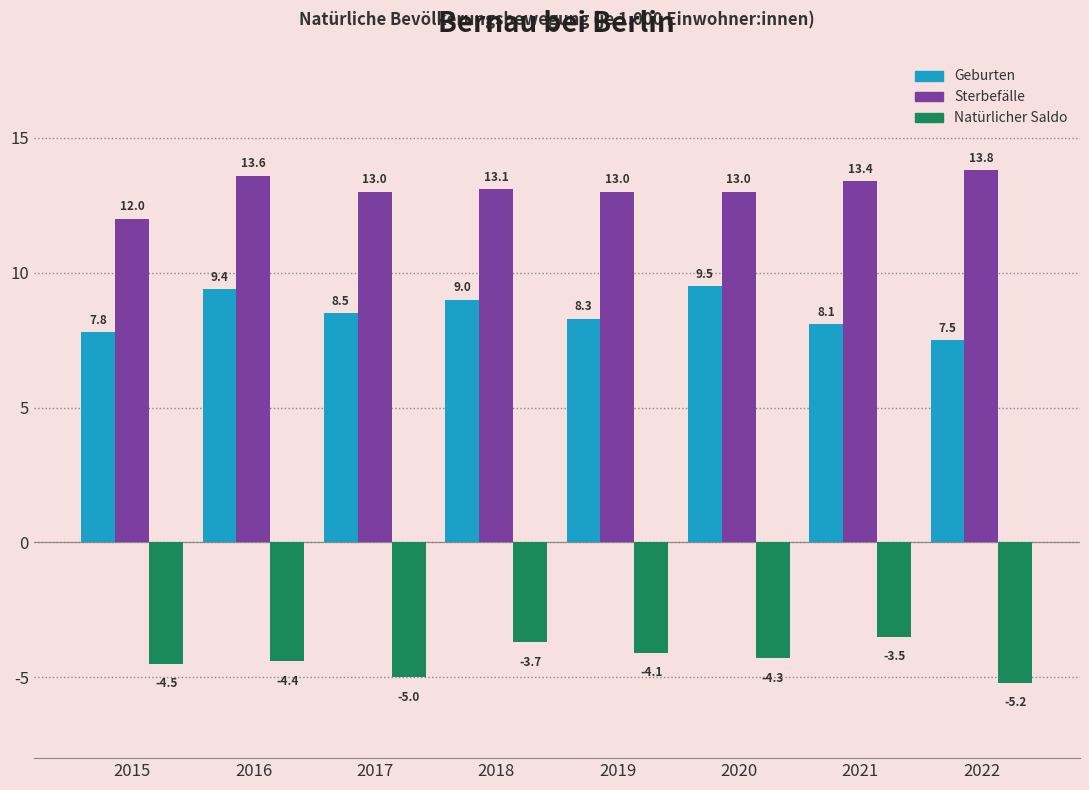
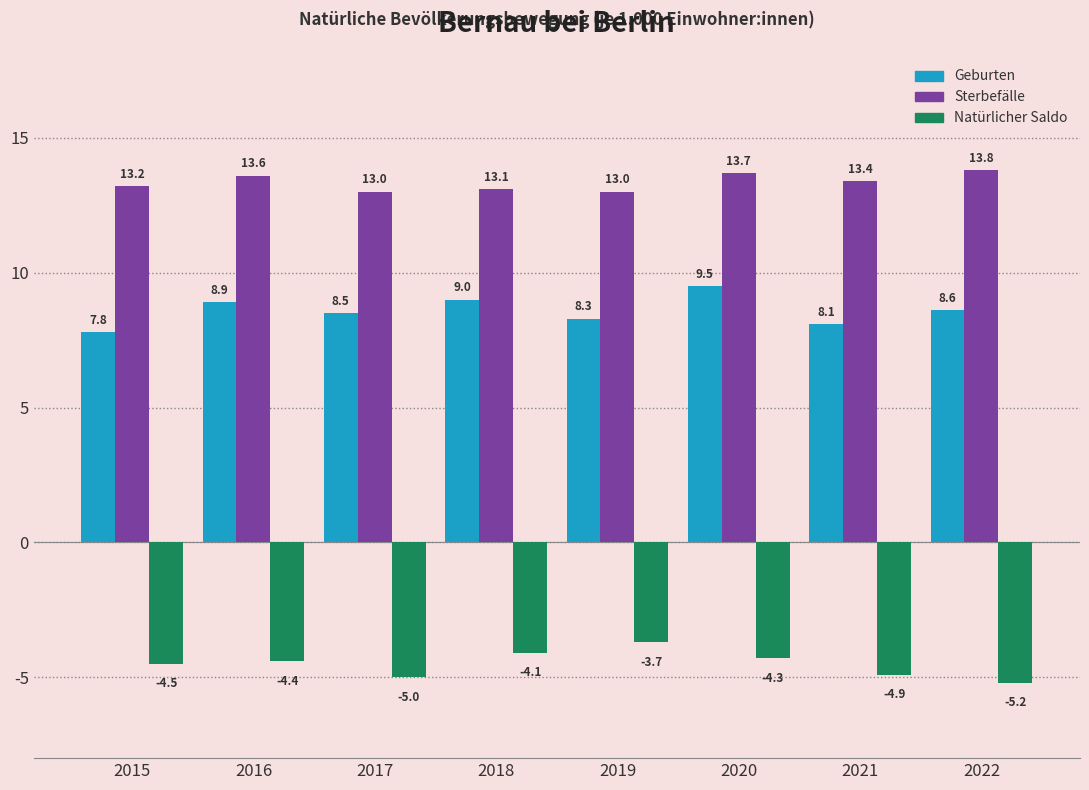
Sterbefälle, 2015: 12.0 -> 13.2
Geburten, 2016: 9.4 -> 8.9
Natürlicher Saldo, 2018: -3.7 -> -4.1
Natürlicher Saldo, 2019: -4.1 -> -3.7
Sterbefälle, 2020: 13.0 -> 13.7
Natürlicher Saldo, 2021: -3.5 -> -4.9
Geburten, 2022: 7.5 -> 8.6
